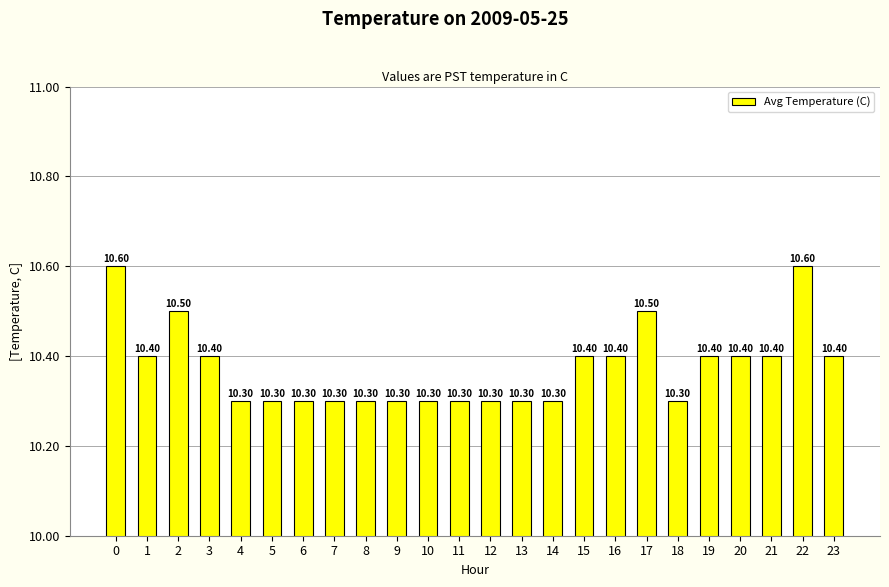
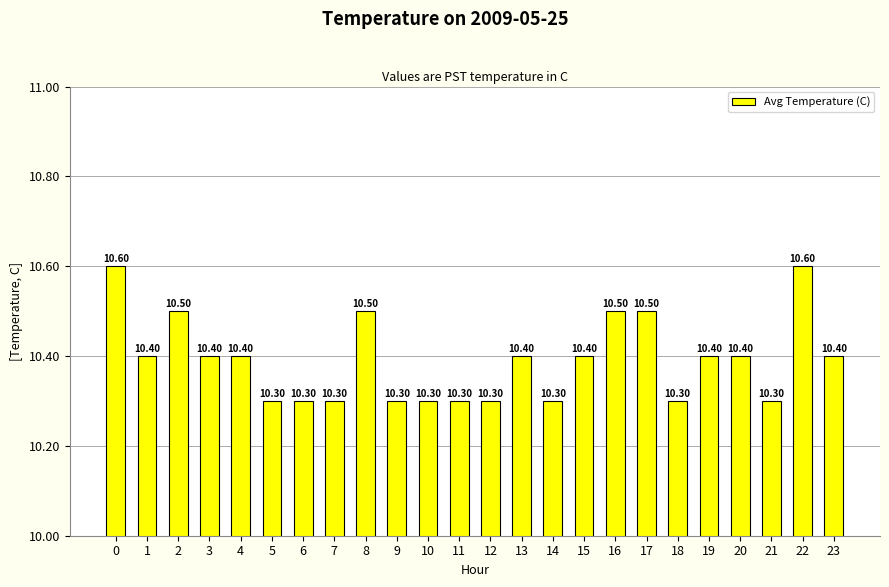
4: 10.30 -> 10.40
8: 10.30 -> 10.50
13: 10.30 -> 10.40
16: 10.40 -> 10.50
21: 10.40 -> 10.30
